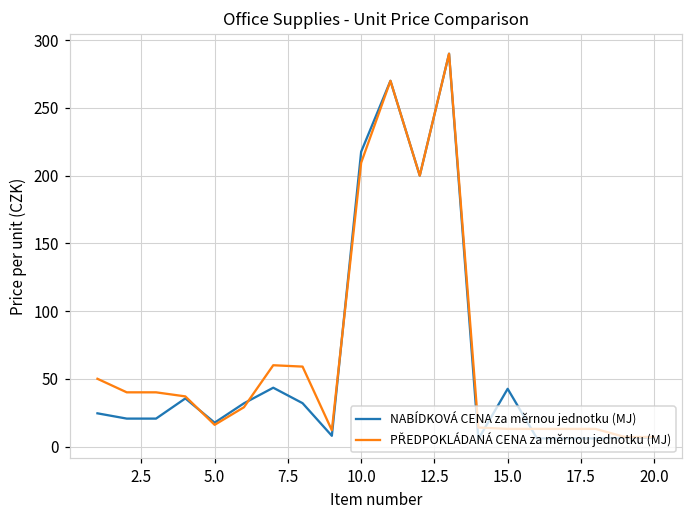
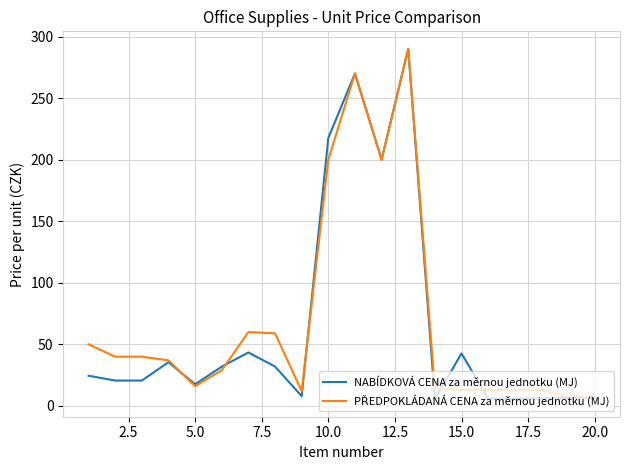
PŘEDPOKLÁDANÁ CENA za měrnou jednotku (MJ), 10.0: 210 -> 200
